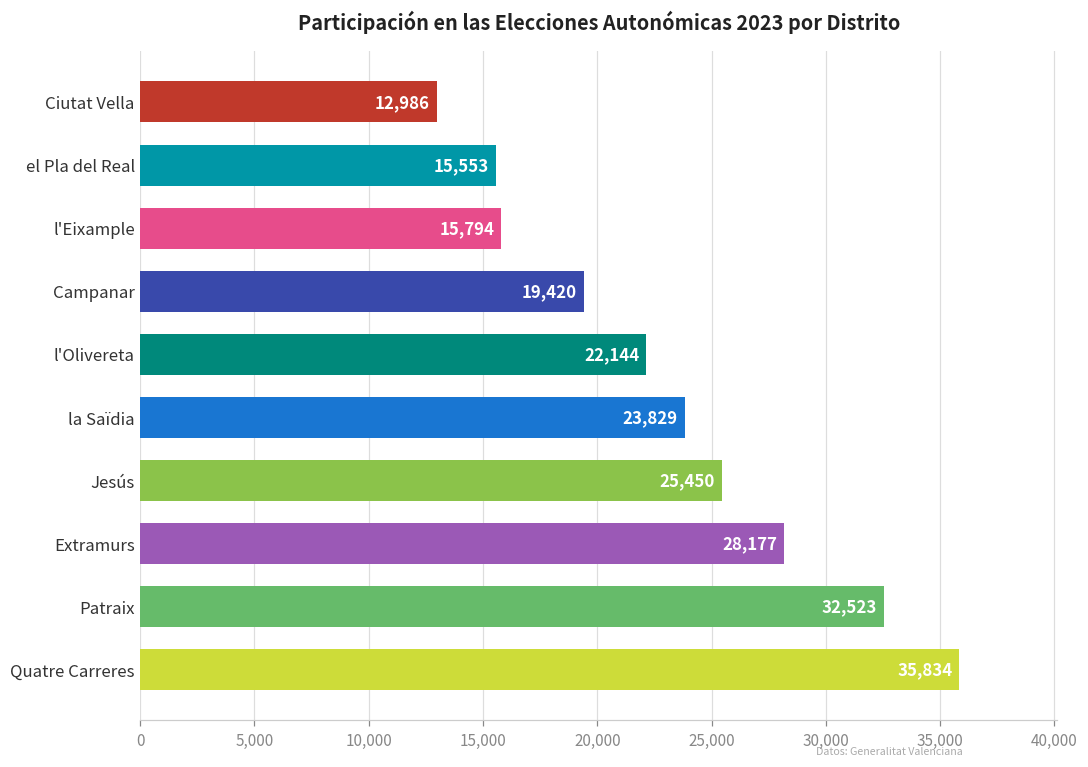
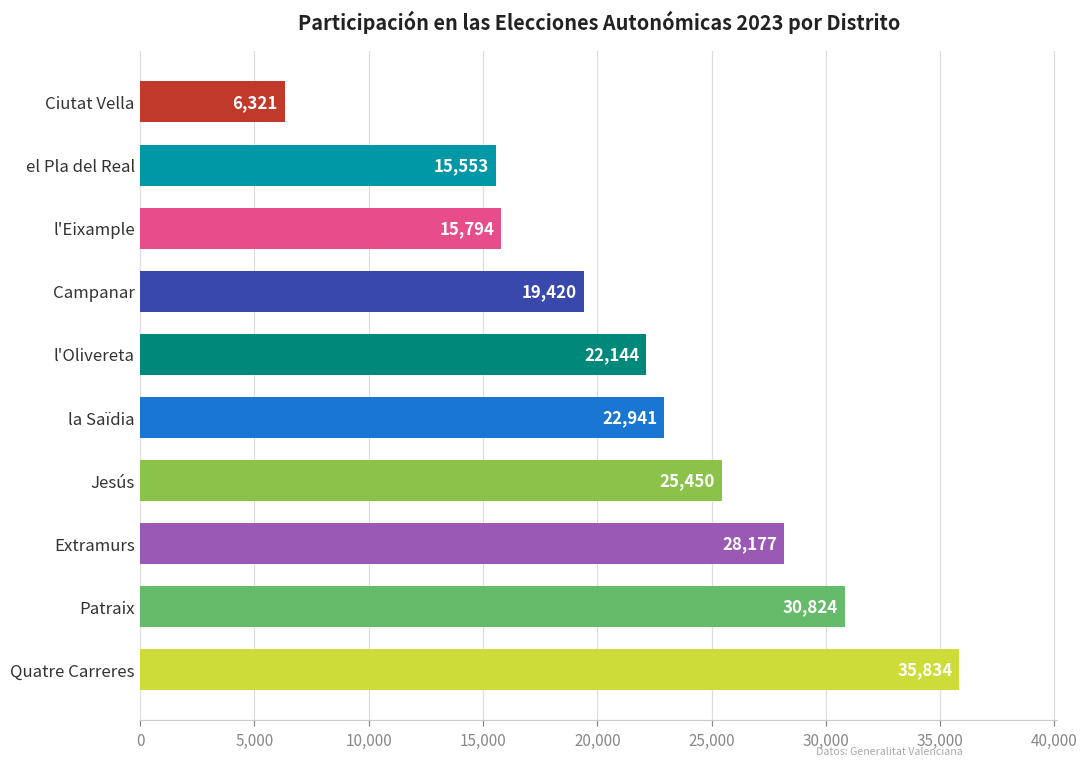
Ciutat Vella: 12,986 -> 6,321
la Saïdia: 23,829 -> 22,941
Patraix: 32,523 -> 30,824
